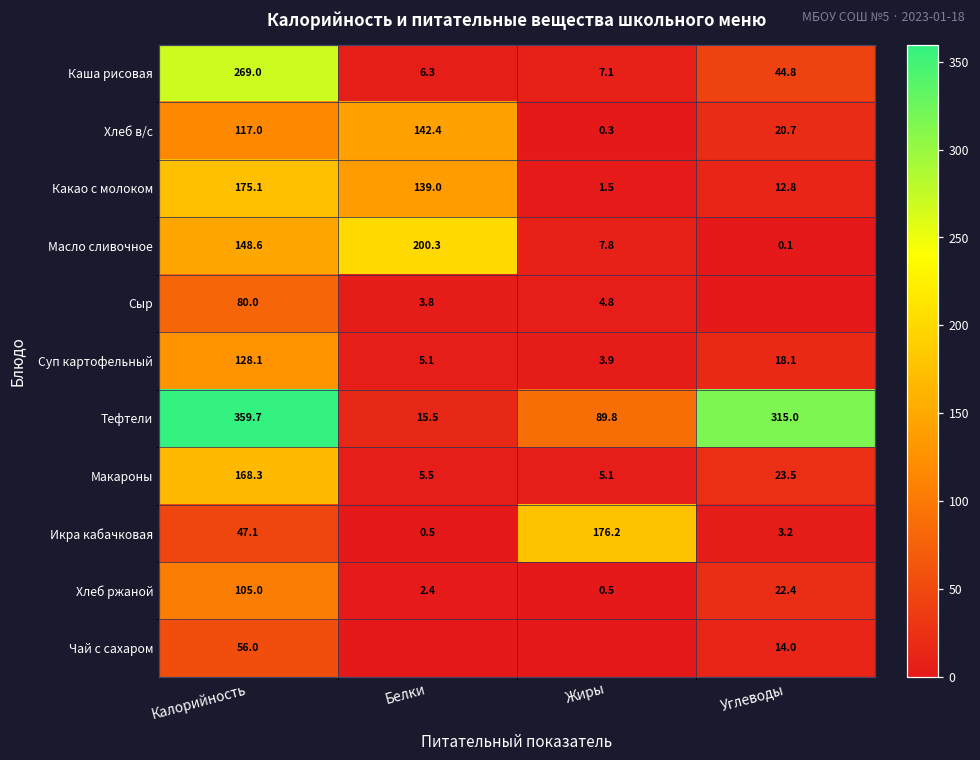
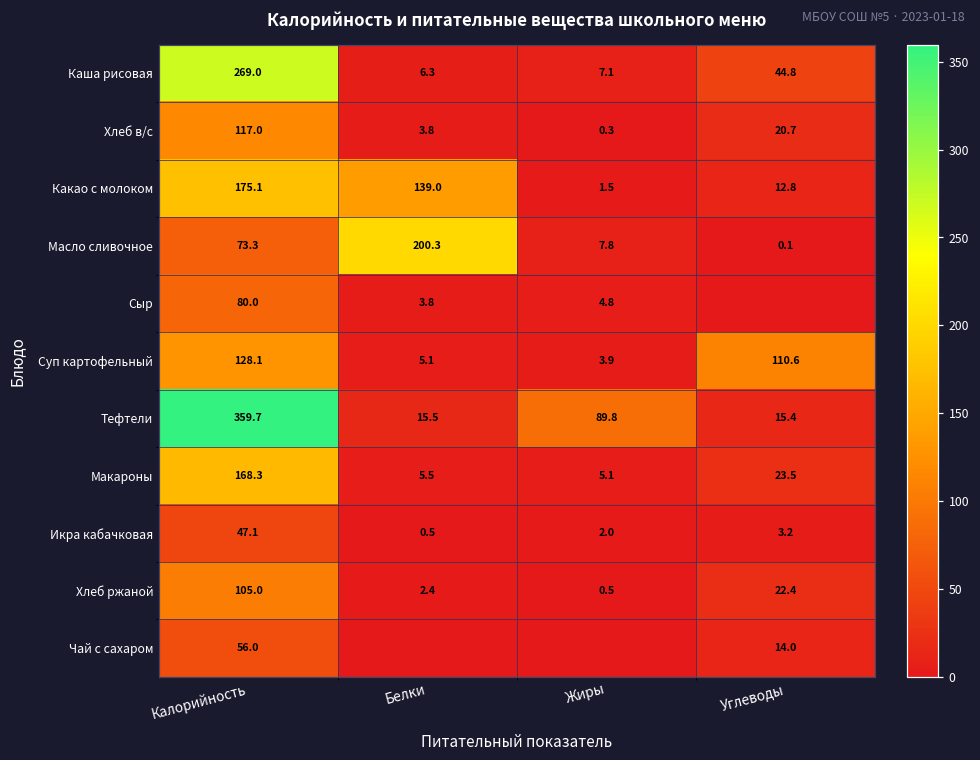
Хлеб в/с, Белки: 142.4 -> 3.8
Масло сливочное, Калорийность: 148.6 -> 73.3
Суп картофельный, Углеводы: 18.1 -> 110.6
Тефтели, Углеводы: 315.0 -> 15.4
Икра кабачковая, Жиры: 176.2 -> 2.0
